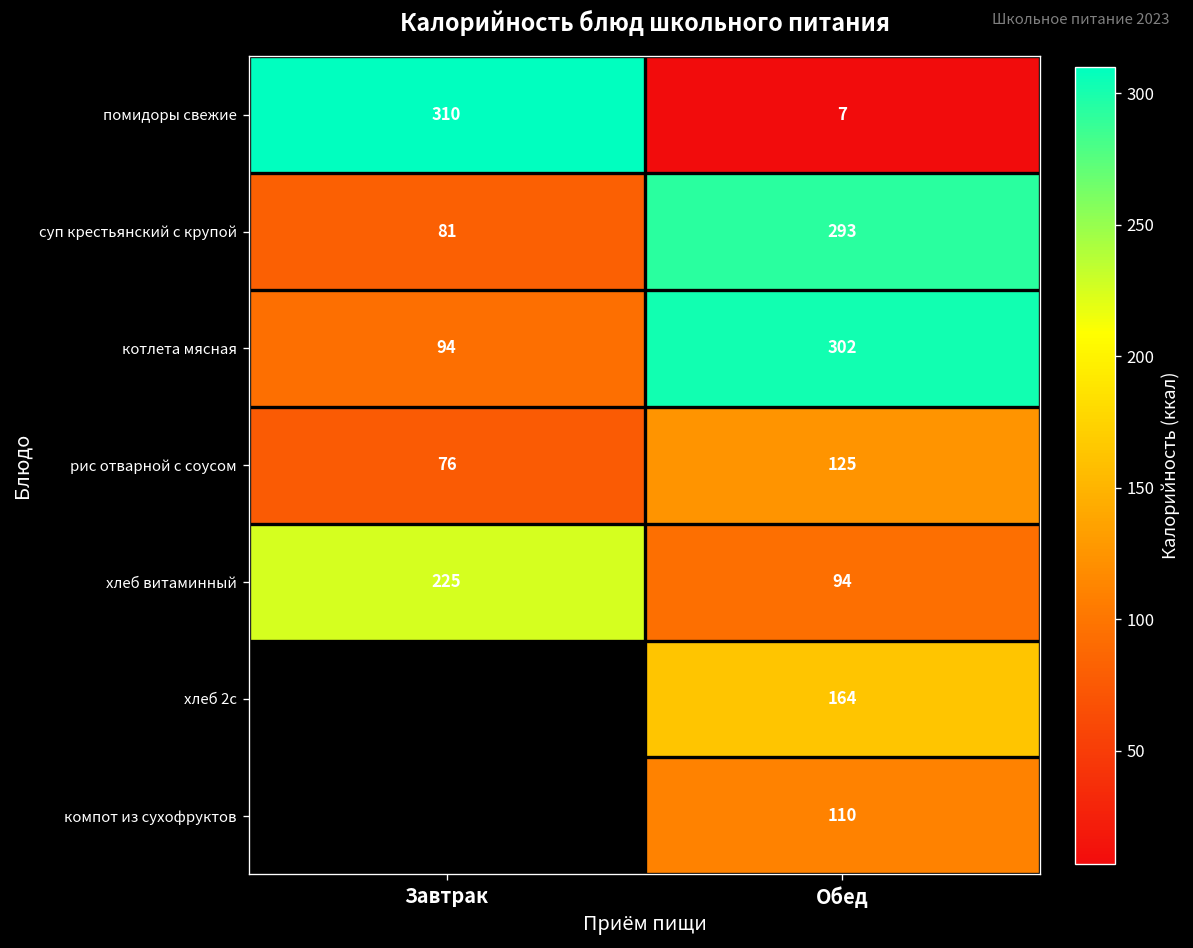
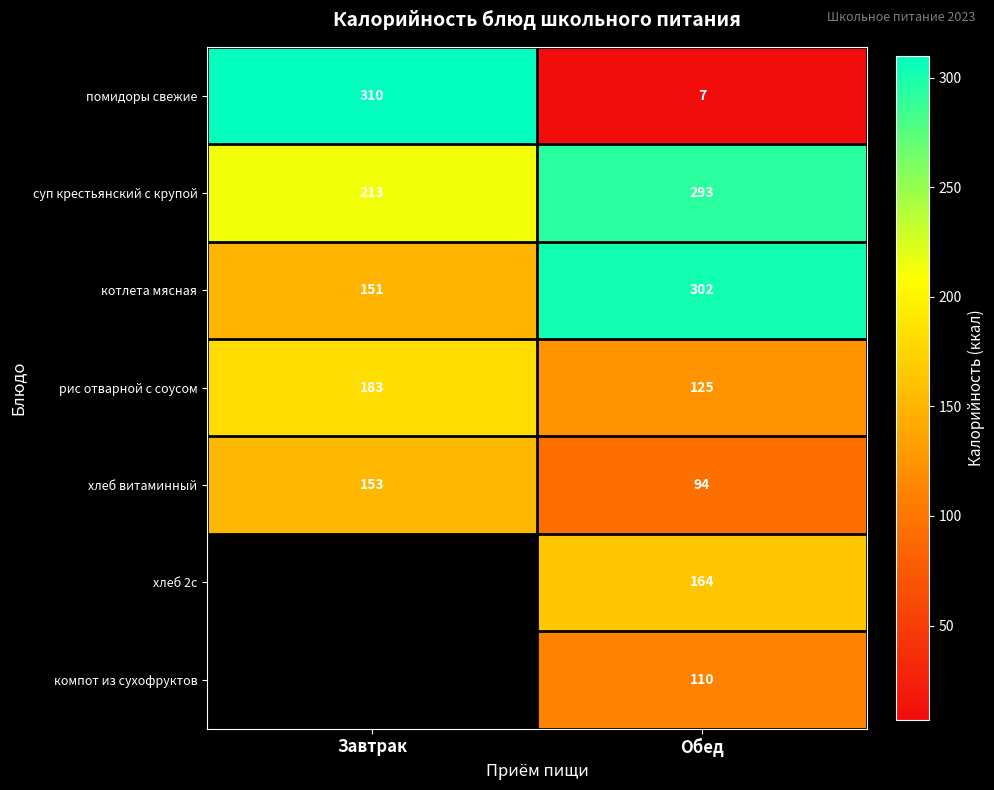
суп крестьянский с крупой, Завтрак: 81 -> 213
котлета мясная, Завтрак: 94 -> 151
рис отварной с соусом, Завтрак: 76 -> 183
хлеб витаминный, Завтрак: 225 -> 153
